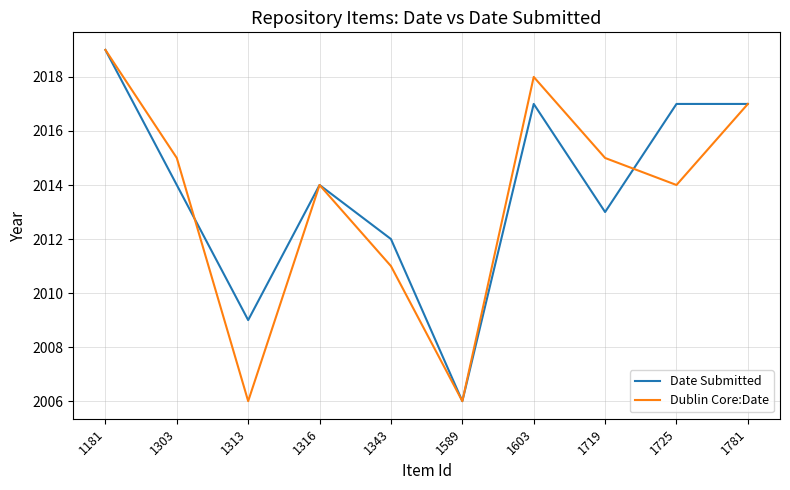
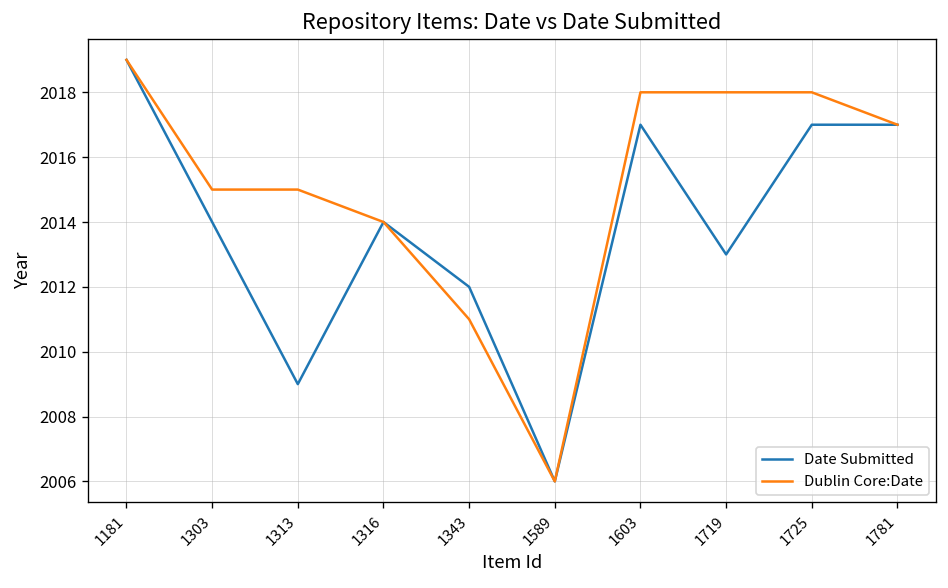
Dublin Core:Date, 1313: 2006 -> 2015
Dublin Core:Date, 1719: 2015 -> 2018
Dublin Core:Date, 1725: 2014 -> 2018
